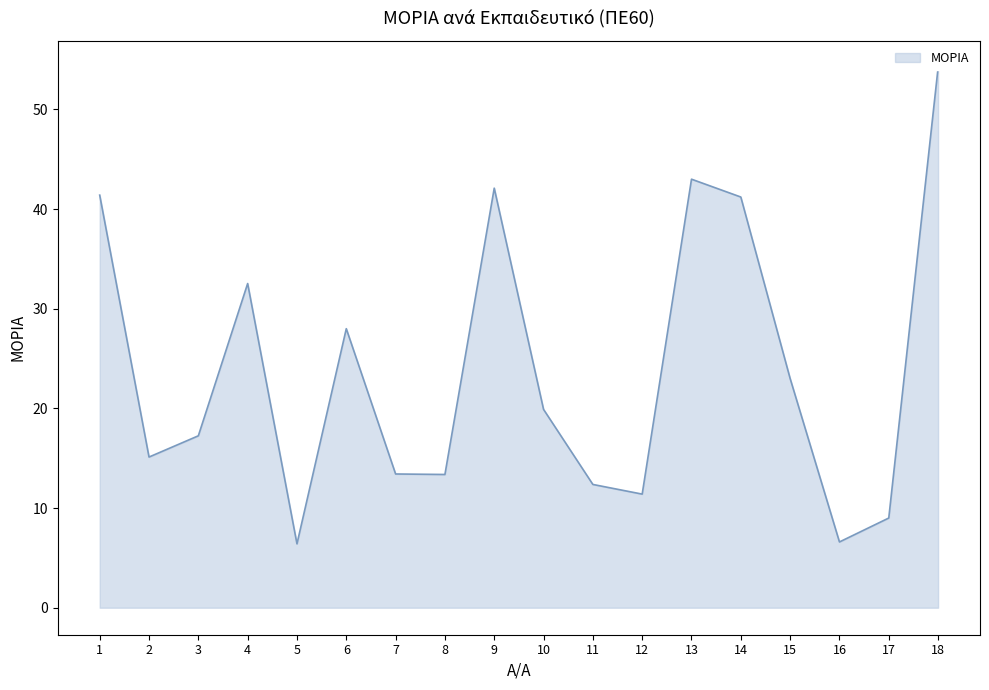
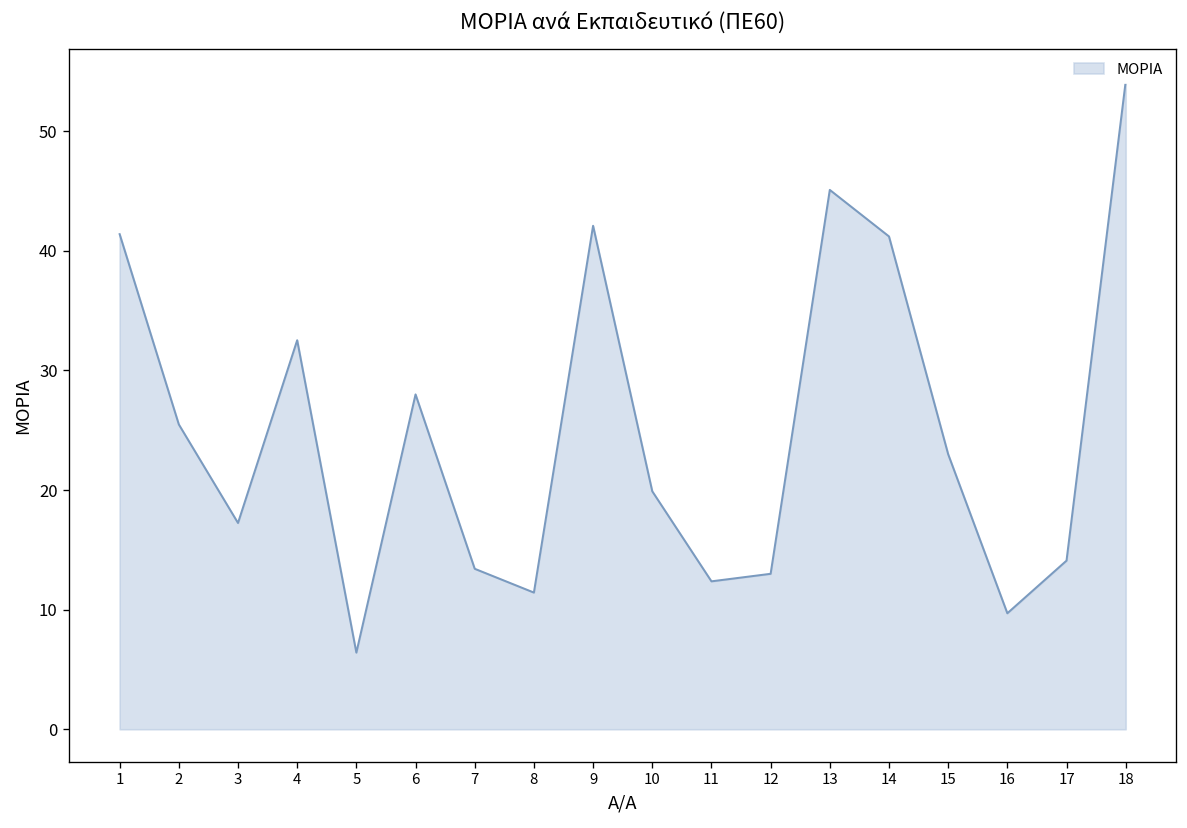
2: 15 -> 25
8: 13 -> 11
12: 11 -> 13
13: 43 -> 45
16: 7 -> 10
17: 9 -> 14
